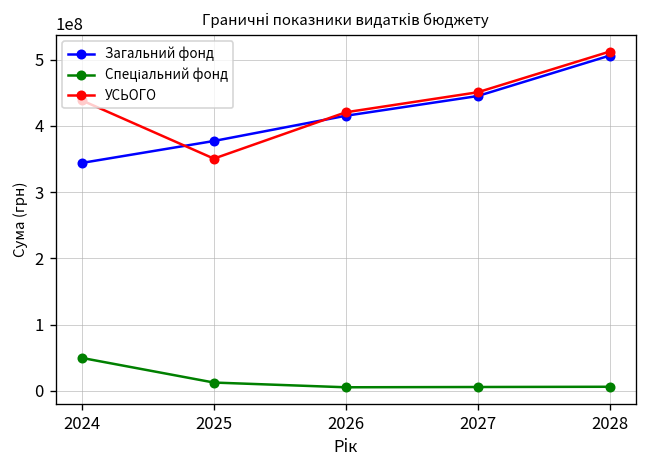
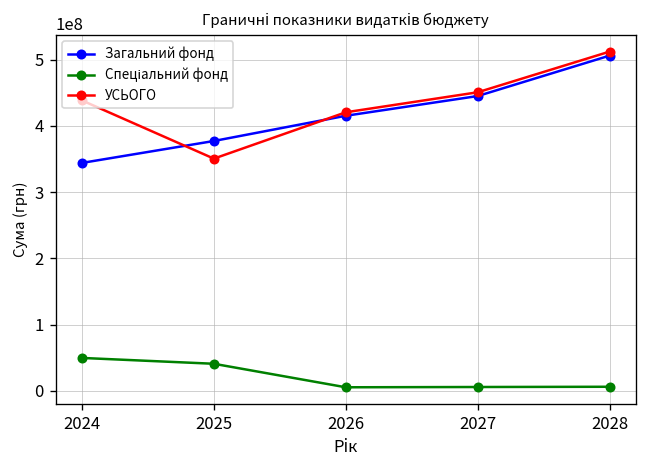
Спеціальний фонд, 2025: 10000000 -> 40000000
